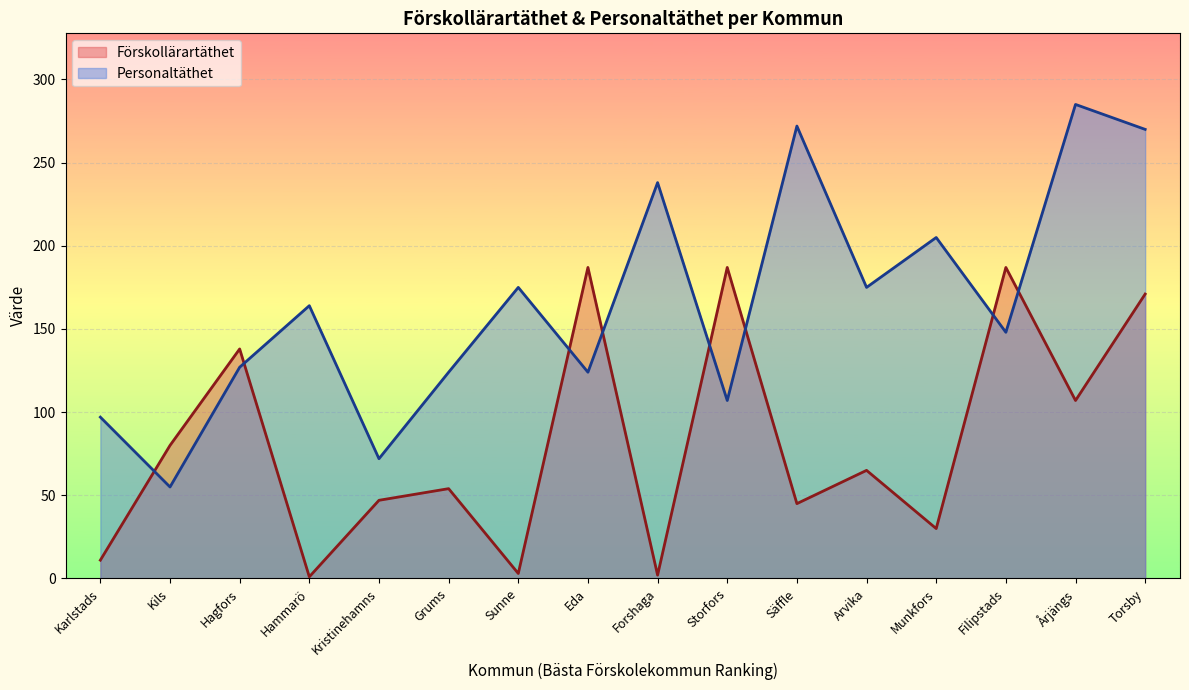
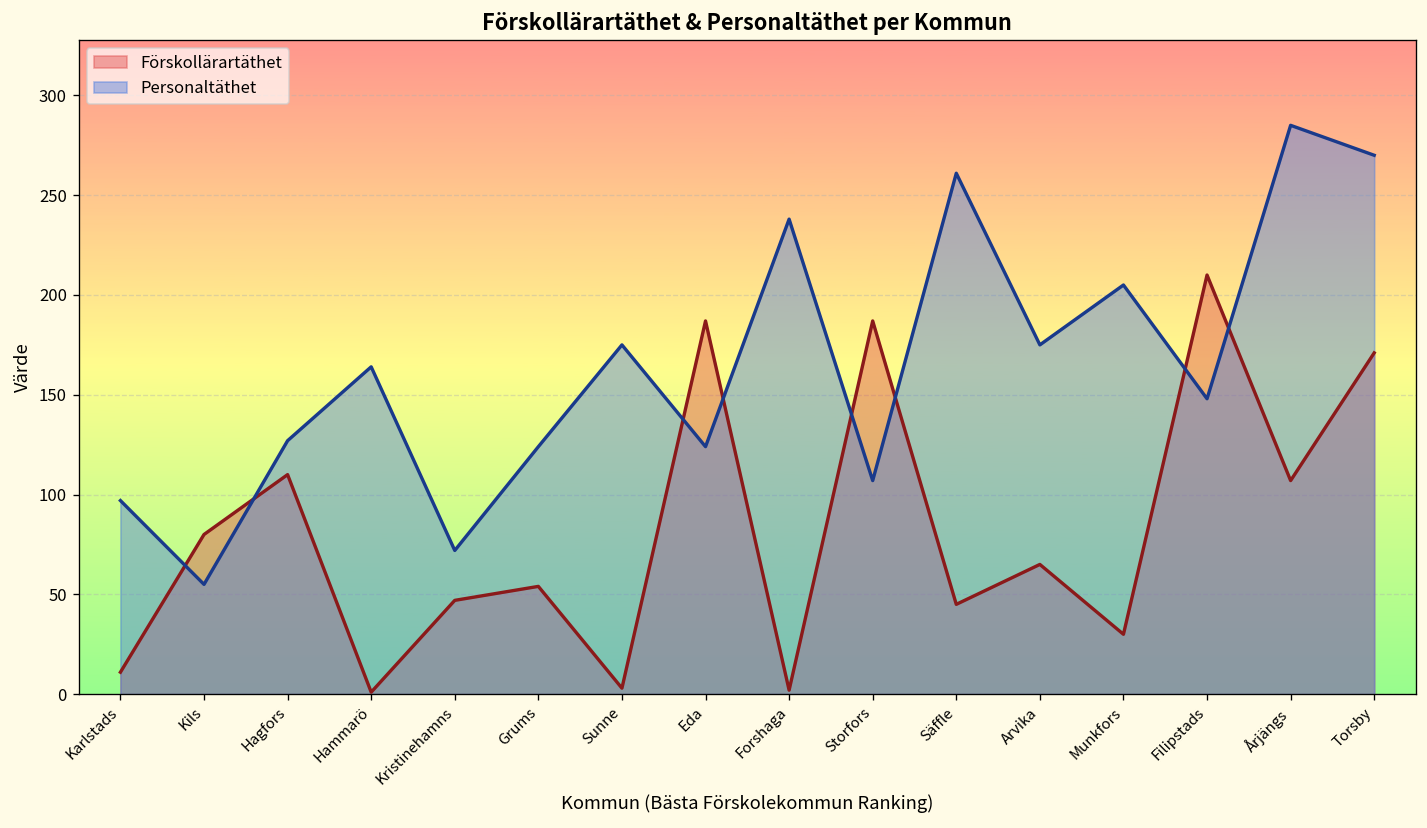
Förskollärartäthet, Hagfors: 138 -> 110
Personaltäthet, Säffle: 272 -> 261
Förskollärartäthet, Filipstads: 187 -> 210
